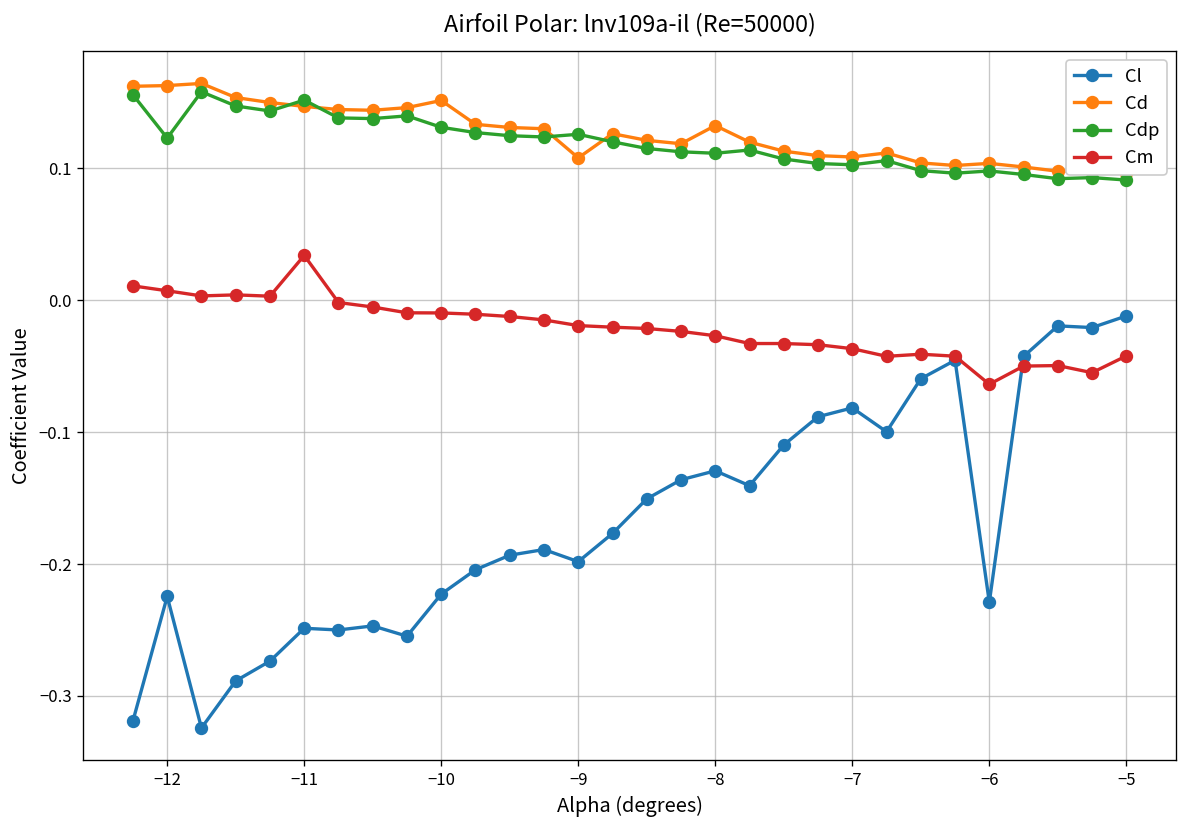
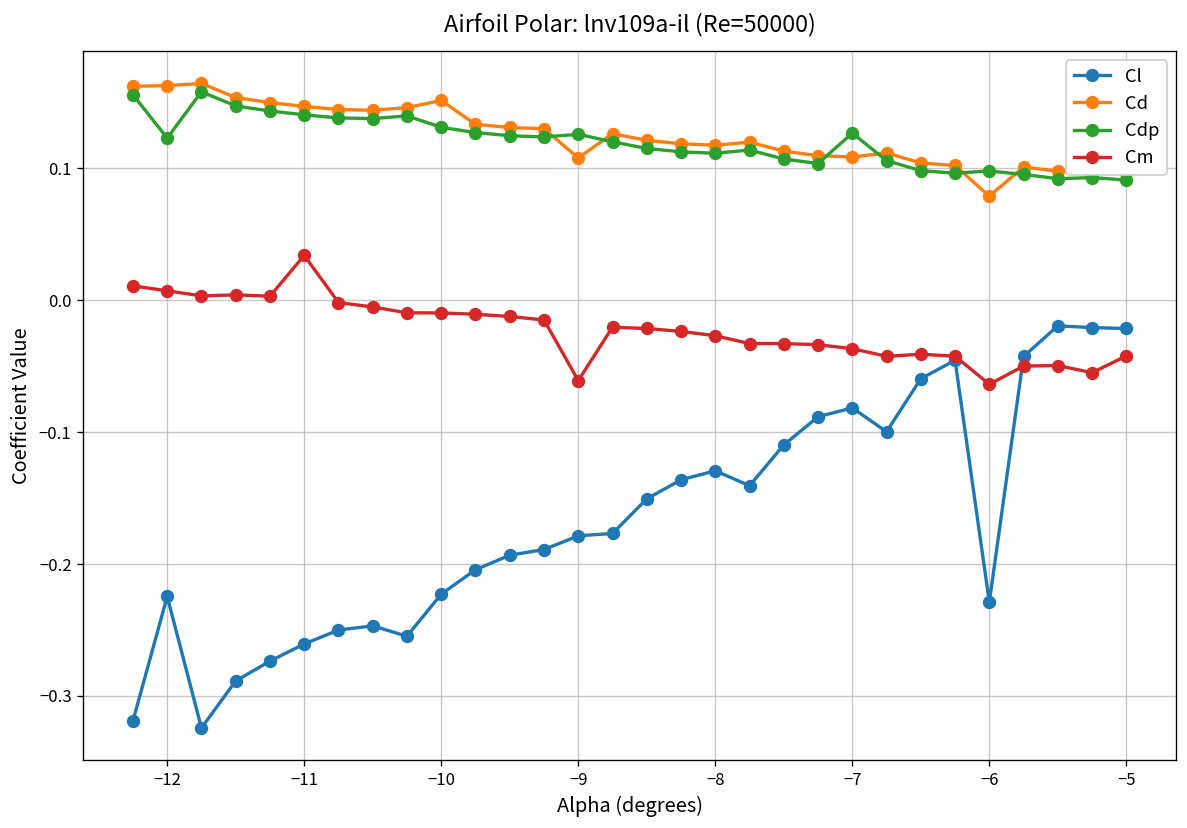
Cl, −11: -0.249 -> -0.261
Cdp, −11: 0.152 -> 0.141
Cl, −9: -0.198 -> -0.179
Cm, −9: -0.019 -> -0.061
Cd, −8: 0.132 -> 0.118
Cdp, −7: 0.103 -> 0.127
Cd, −6: 0.104 -> 0.079
Cl, −5: -0.012 -> -0.021
